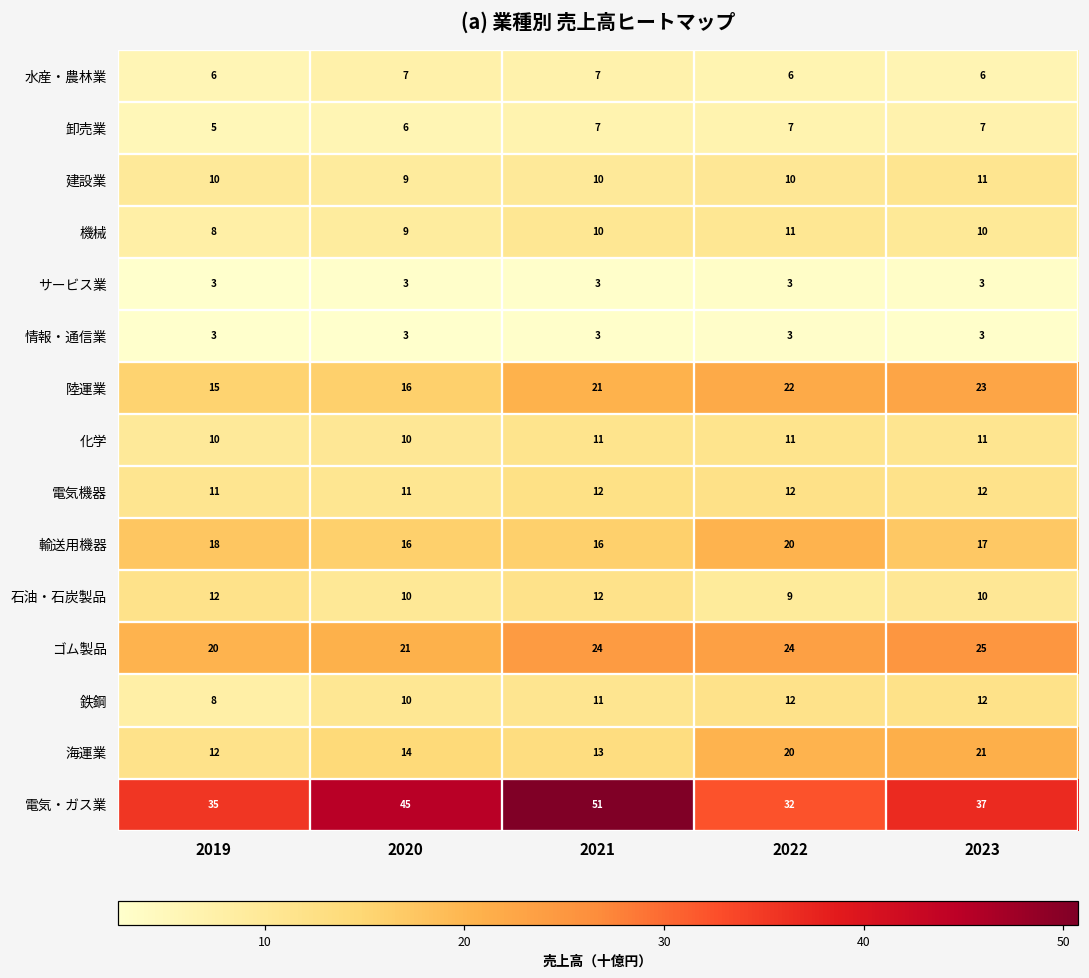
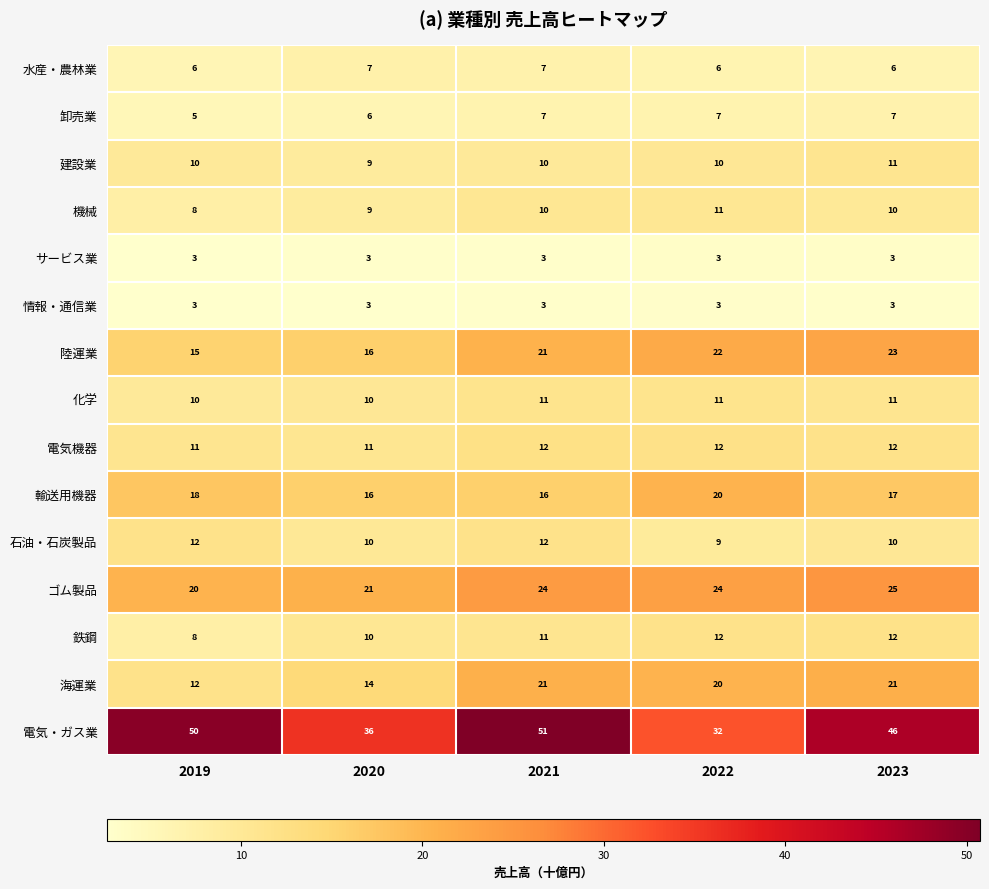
海運業, 2021: 13 -> 21
電気・ガス業, 2019: 35 -> 50
電気・ガス業, 2020: 45 -> 36
電気・ガス業, 2023: 37 -> 46
